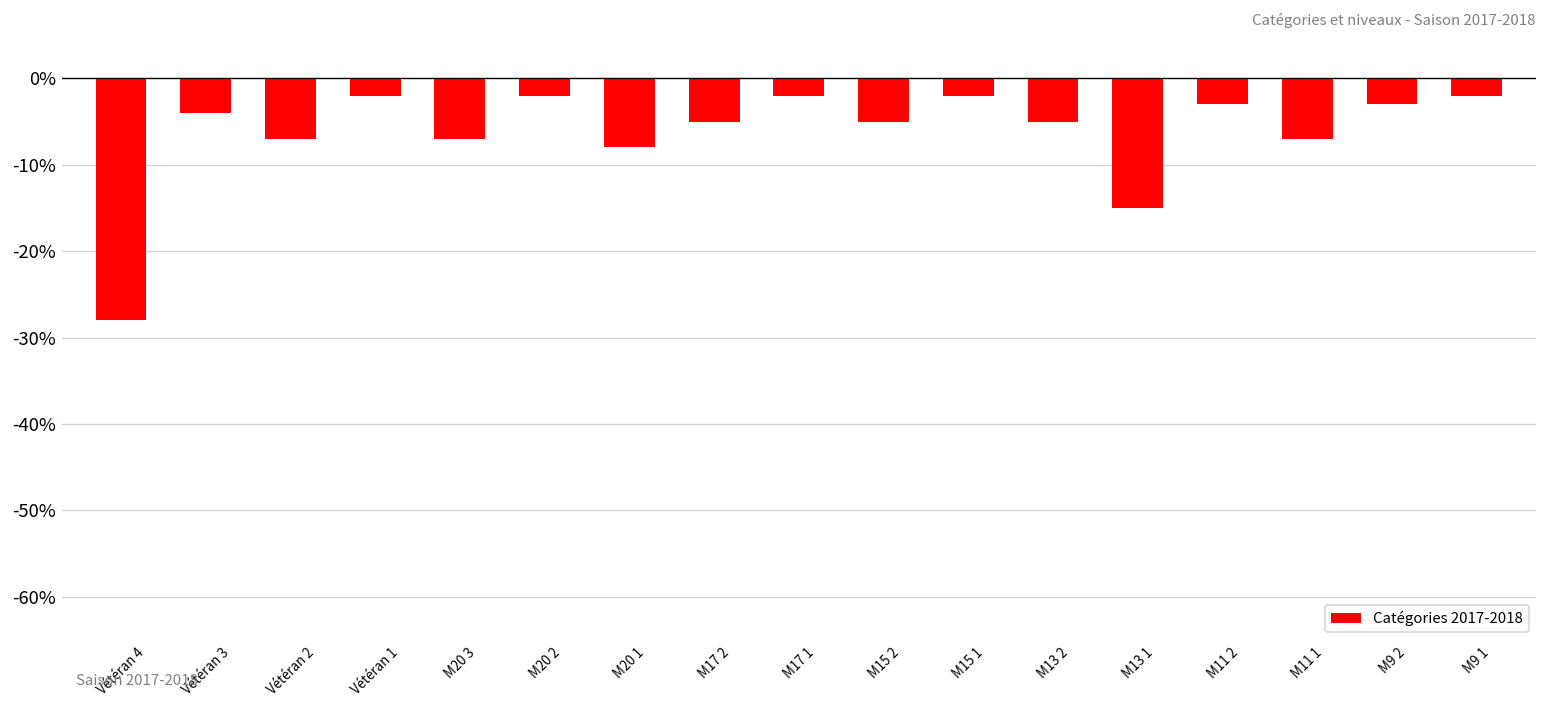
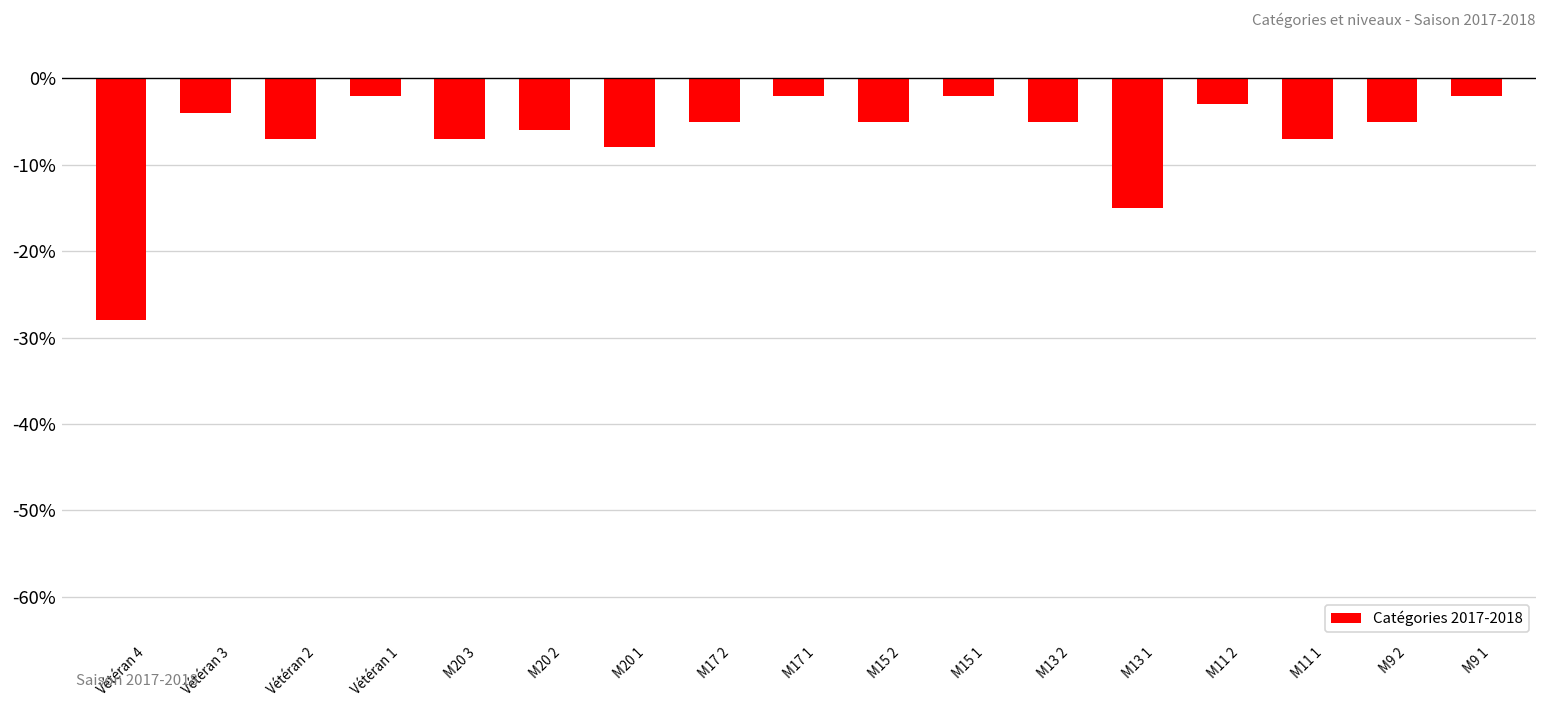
M20 2: -2% -> -6%
M9 2: -3% -> -5%
